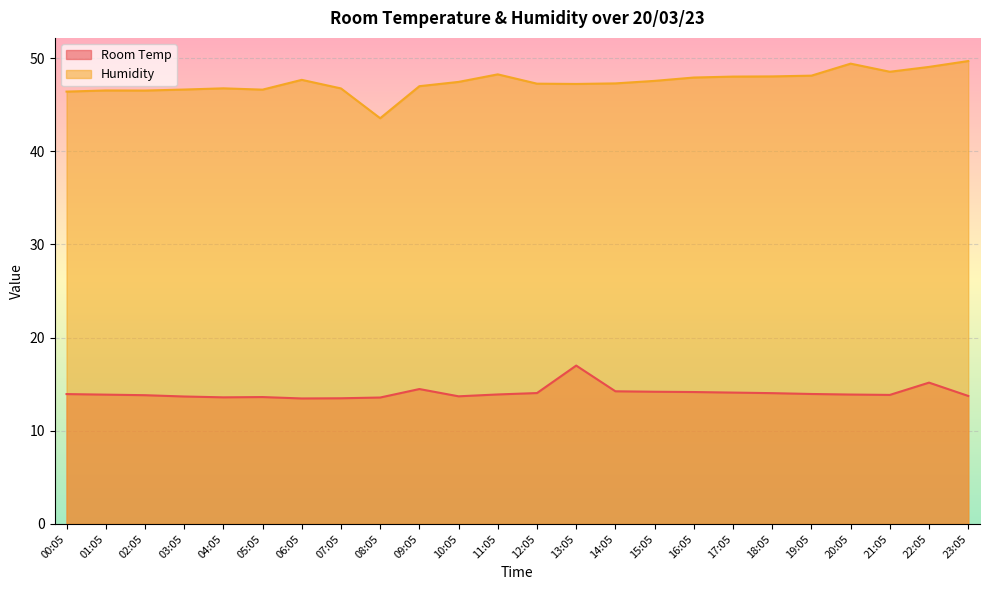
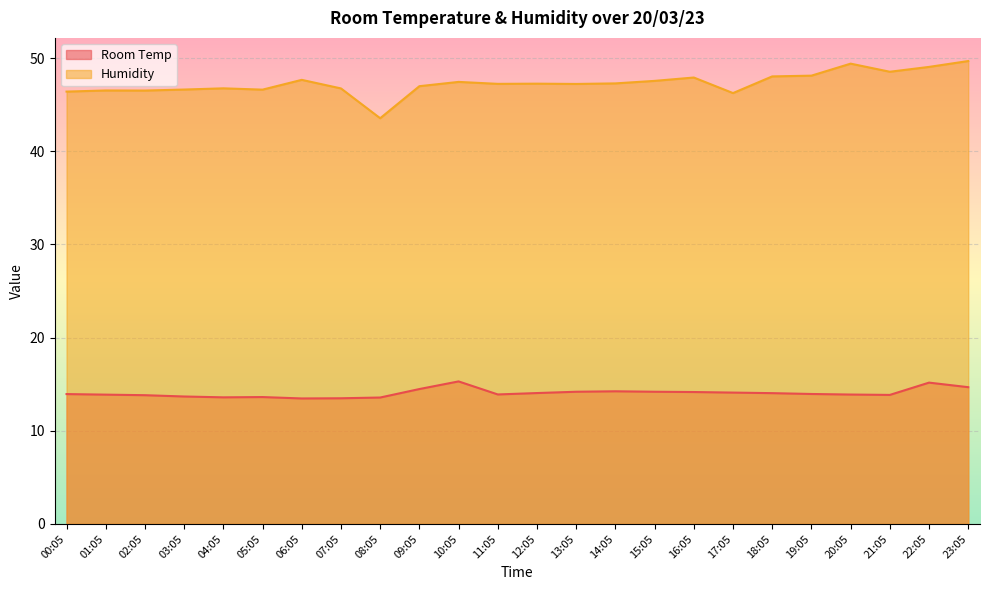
Room Temp, 10:05: 14 -> 15
Humidity, 11:05: 48 -> 47
Room Temp, 13:05: 17 -> 14
Humidity, 17:05: 48 -> 46
Room Temp, 23:05: 14 -> 15
